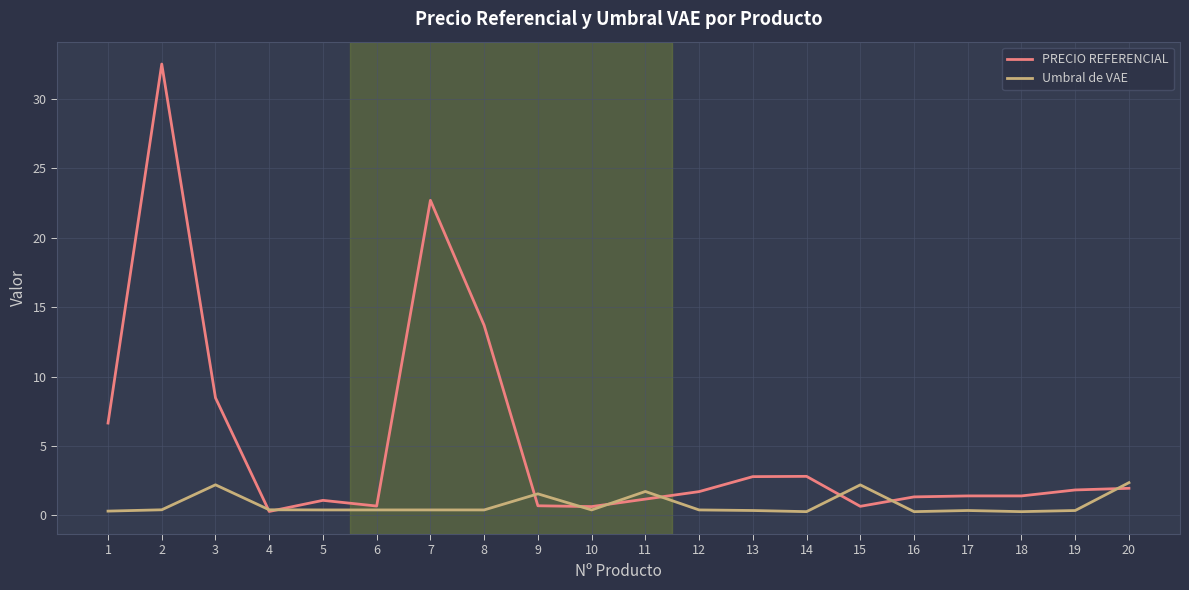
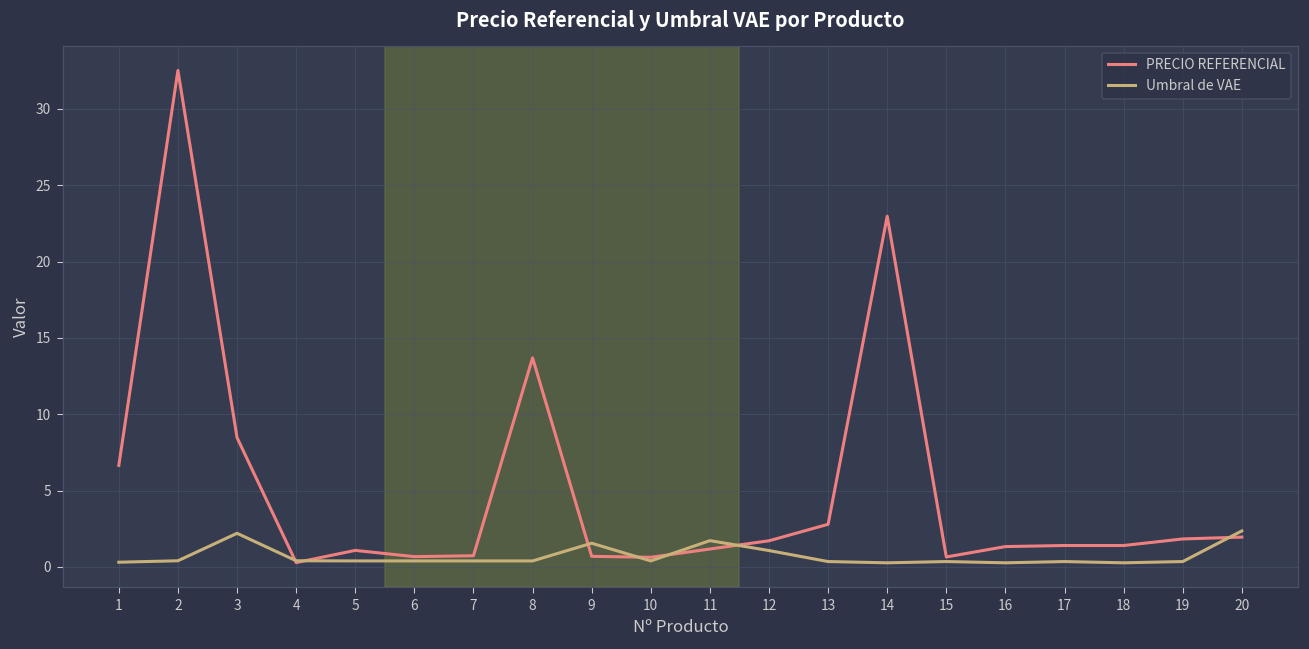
PRECIO REFERENCIAL, 7: 22.7 -> 0.7
Umbral de VAE, 12: 0.4 -> 1.1
PRECIO REFERENCIAL, 14: 2.8 -> 23.0
Umbral de VAE, 15: 2.2 -> 0.3
